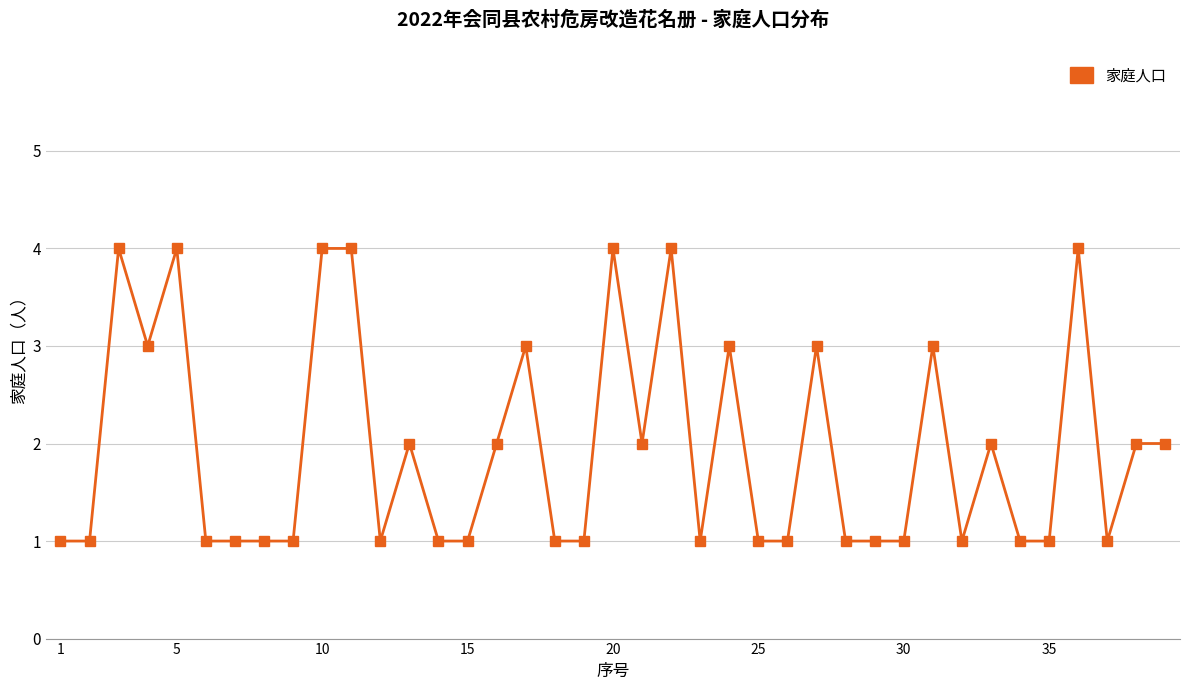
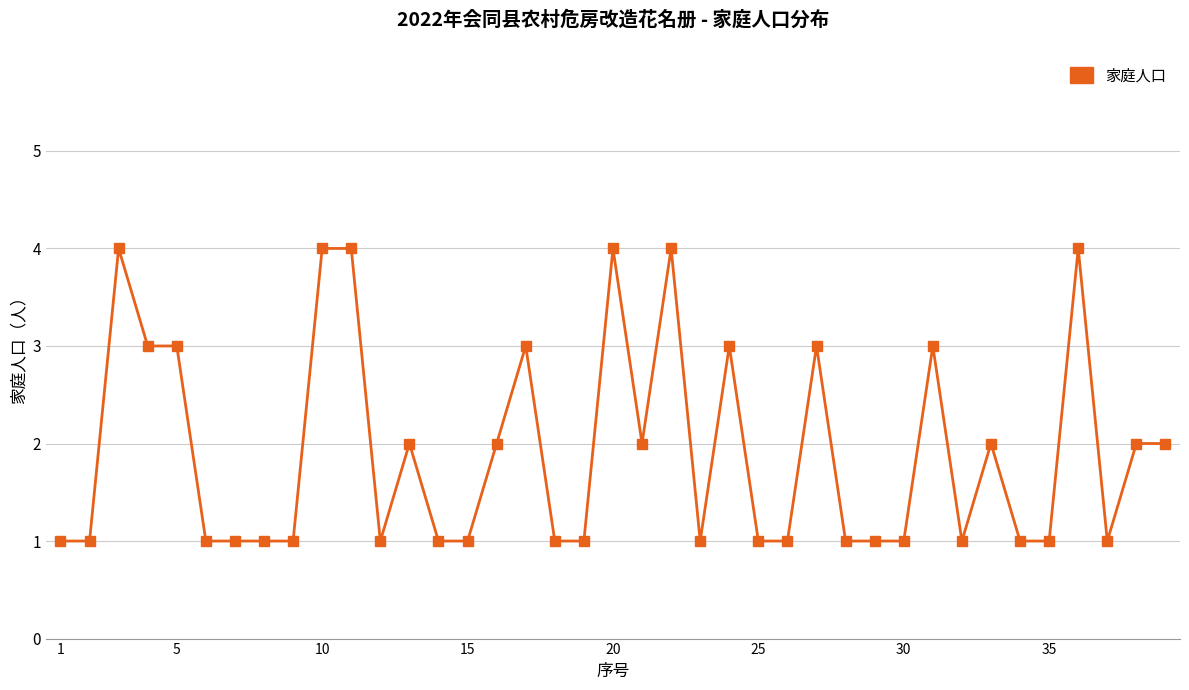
5: 4 -> 3
